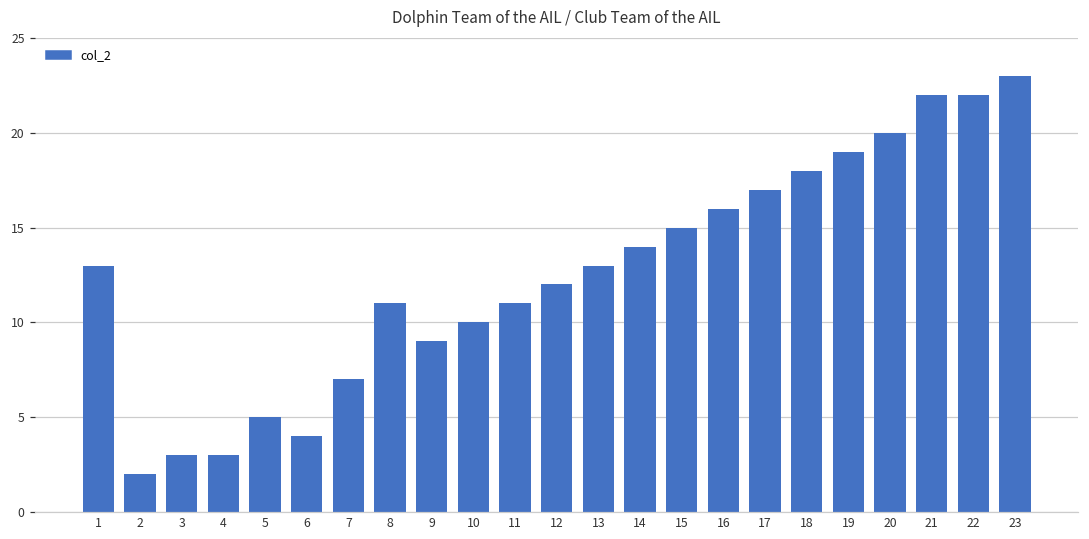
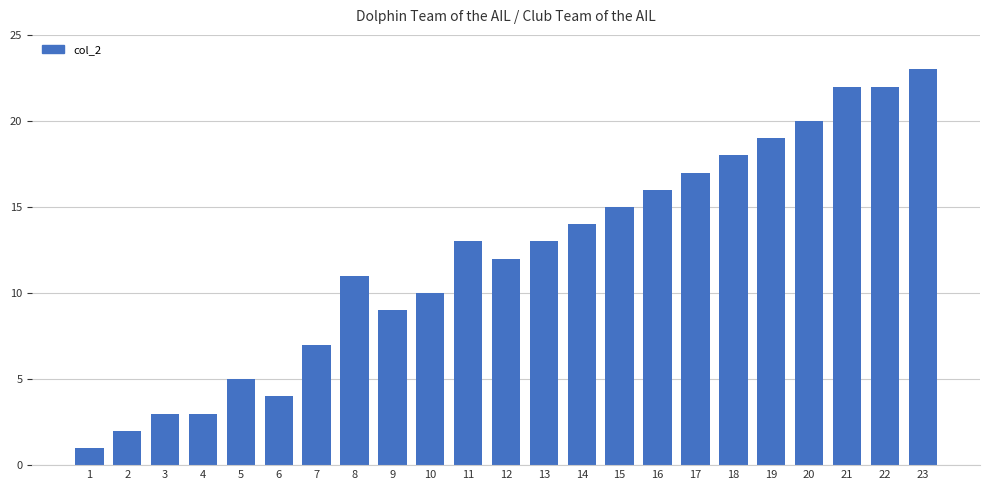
1: 13 -> 1
11: 11 -> 13
